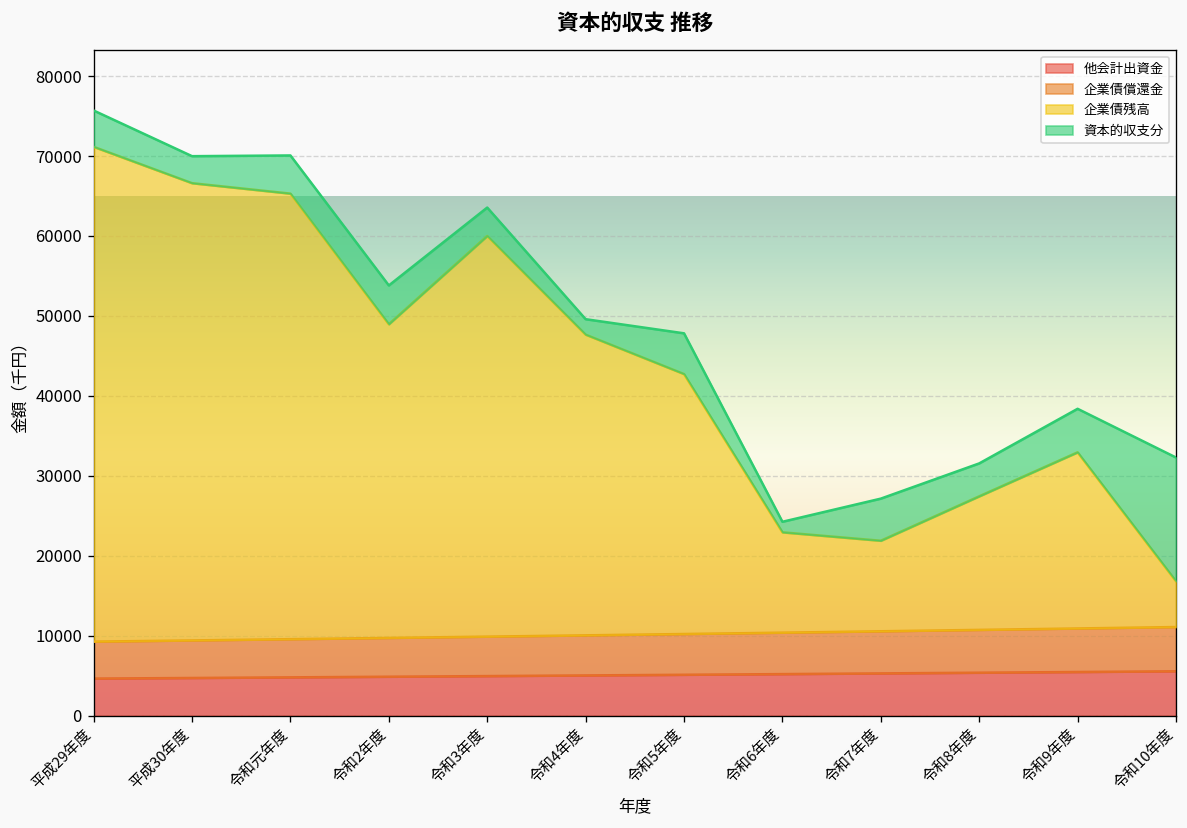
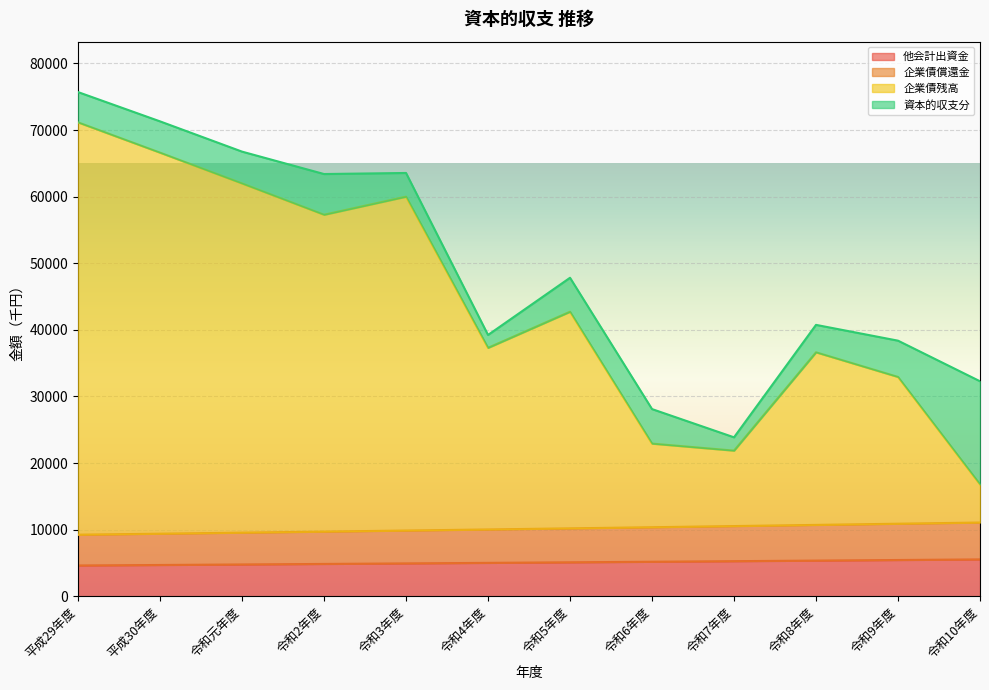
資本的収支分, 平成30年度: 3000 -> 5000
企業債残高, 令和元年度: 56000 -> 52000
企業債残高, 令和2年度: 39000 -> 48000
資本的収支分, 令和2年度: 5000 -> 6000
企業債残高, 令和4年度: 38000 -> 27000
資本的収支分, 令和6年度: 1000 -> 5000
資本的収支分, 令和7年度: 5000 -> 2000
企業債残高, 令和8年度: 17000 -> 26000
